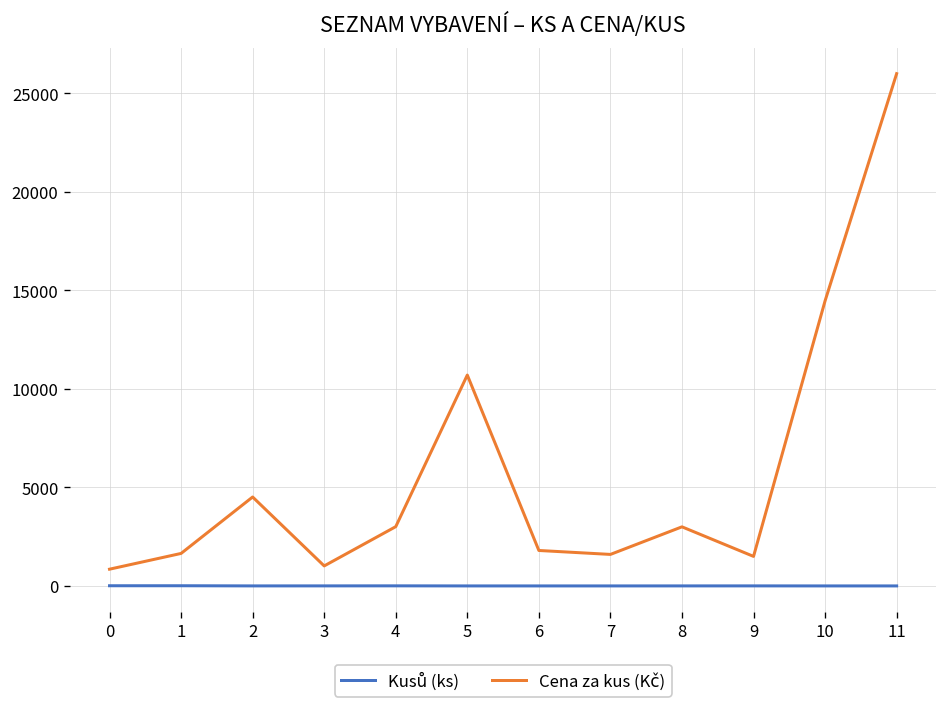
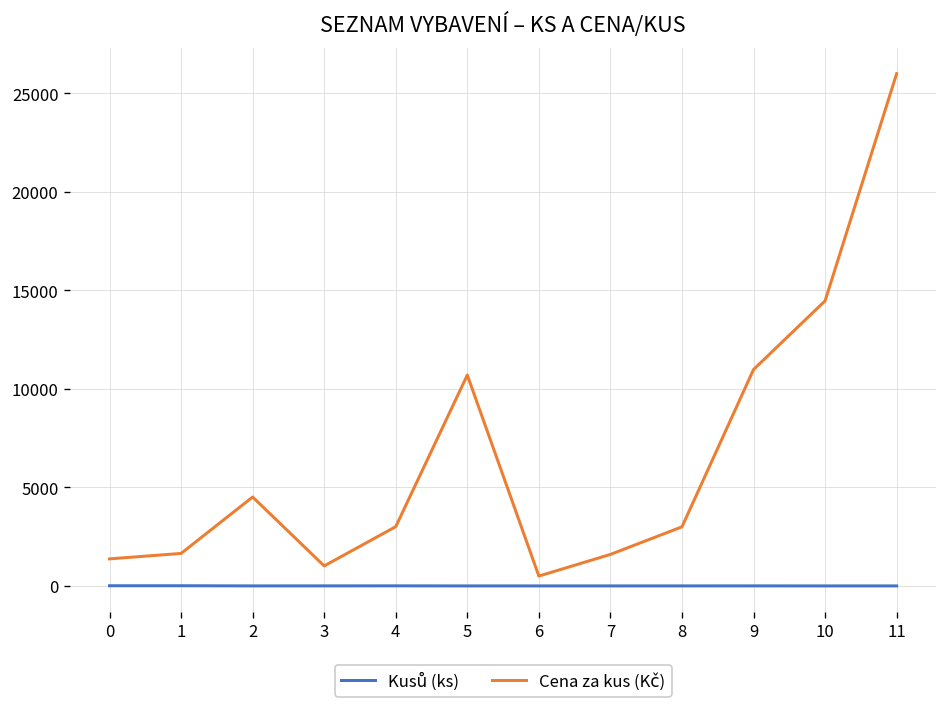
Cena za kus (Kč), 0: 900 -> 1400
Cena za kus (Kč), 6: 1800 -> 500
Cena za kus (Kč), 9: 1500 -> 11000
